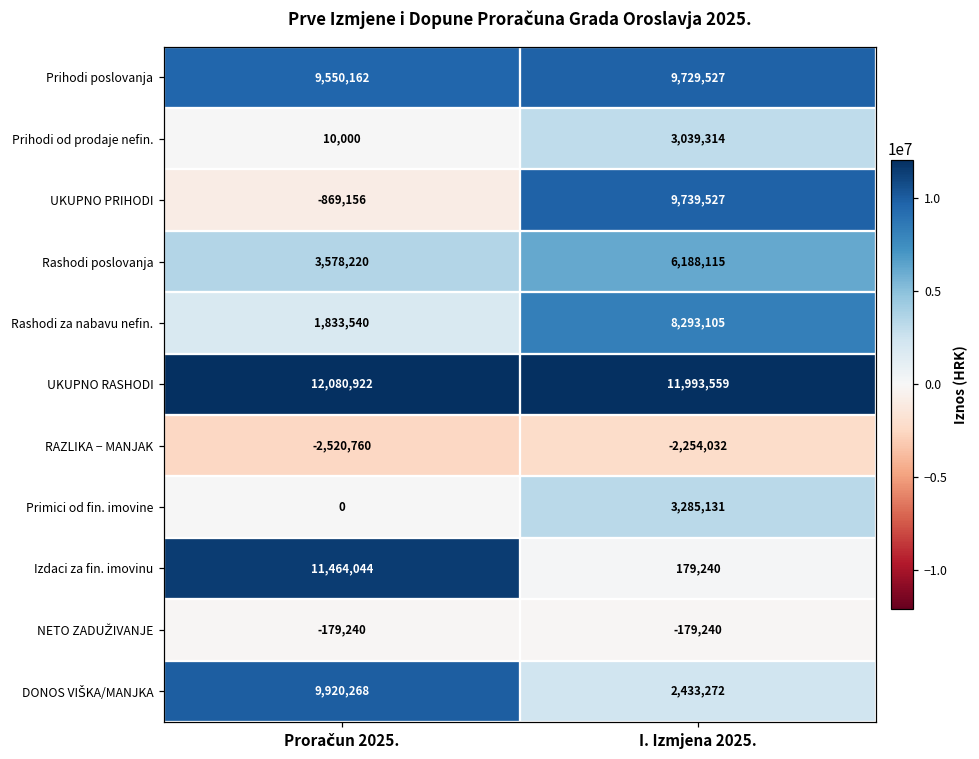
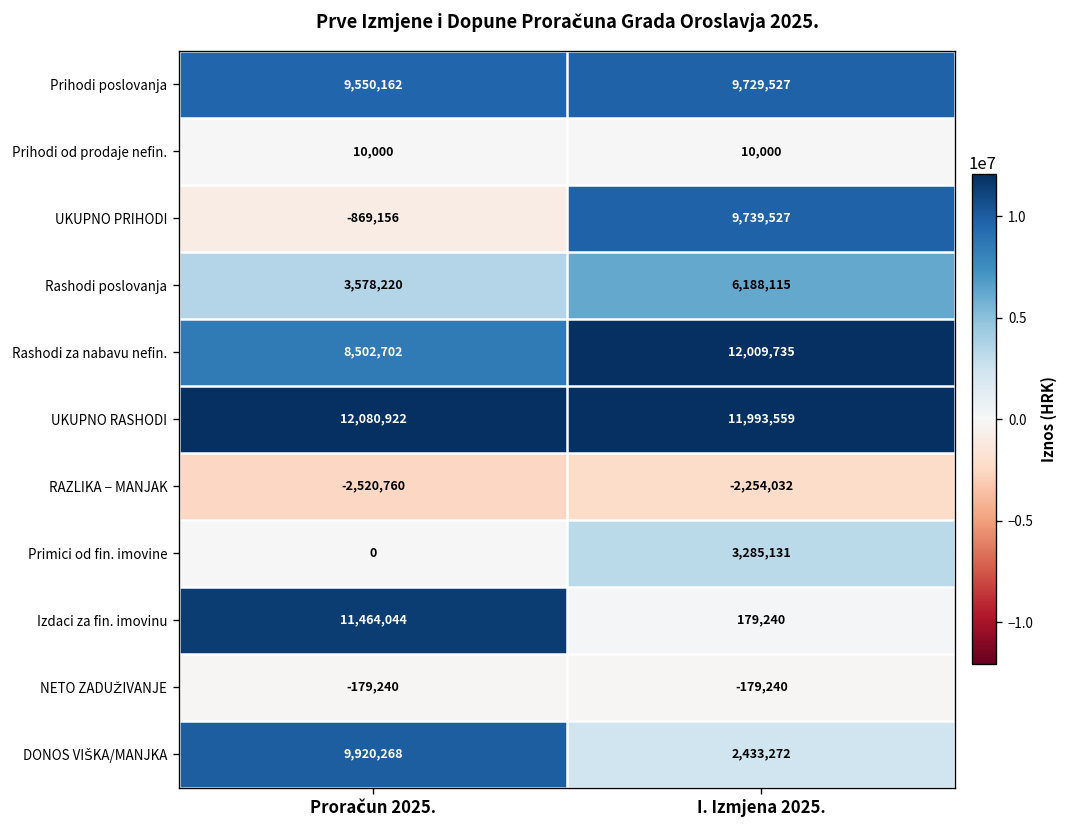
Prihodi od prodaje nefin., I. Izmjena 2025.: 3,039,314 -> 10,000
Rashodi za nabavu nefin., Proračun 2025.: 1,833,540 -> 8,502,702
Rashodi za nabavu nefin., I. Izmjena 2025.: 8,293,105 -> 12,009,735
